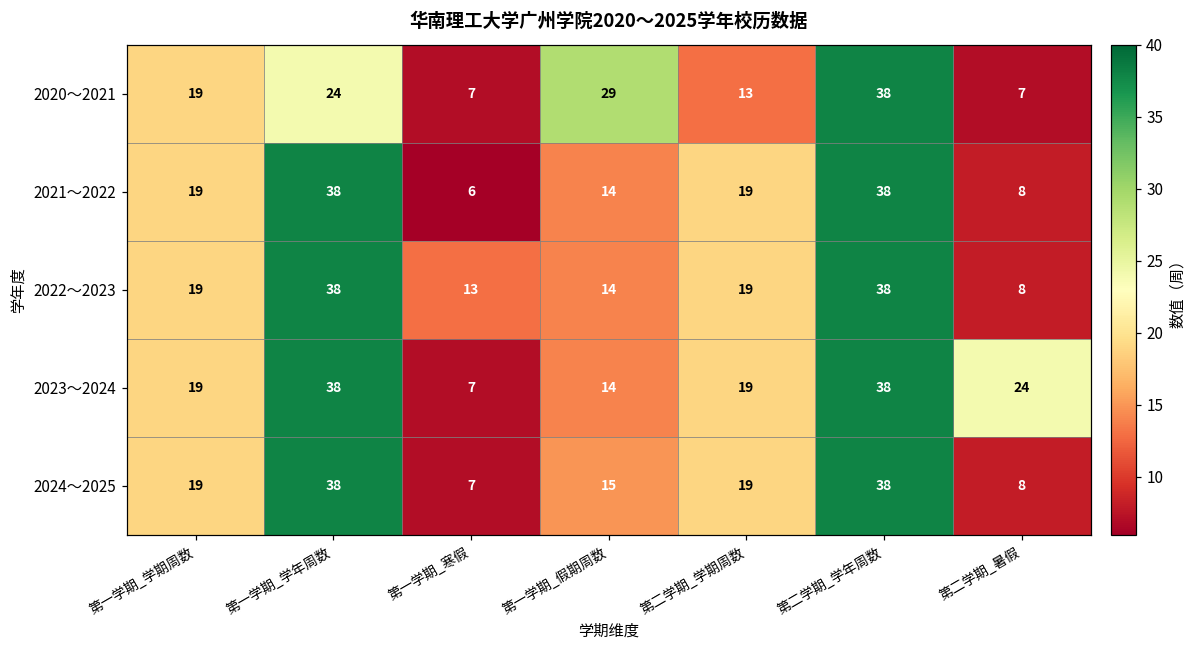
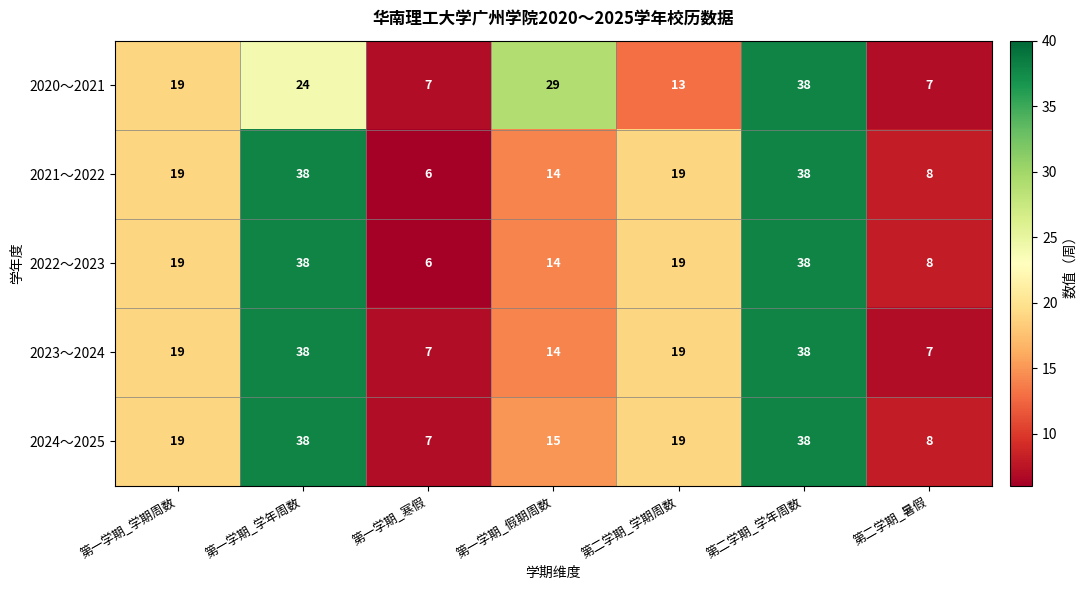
2022～2023, 第一学期_寒假: 13 -> 6
2023～2024, 第二学期_暑假: 24 -> 7
